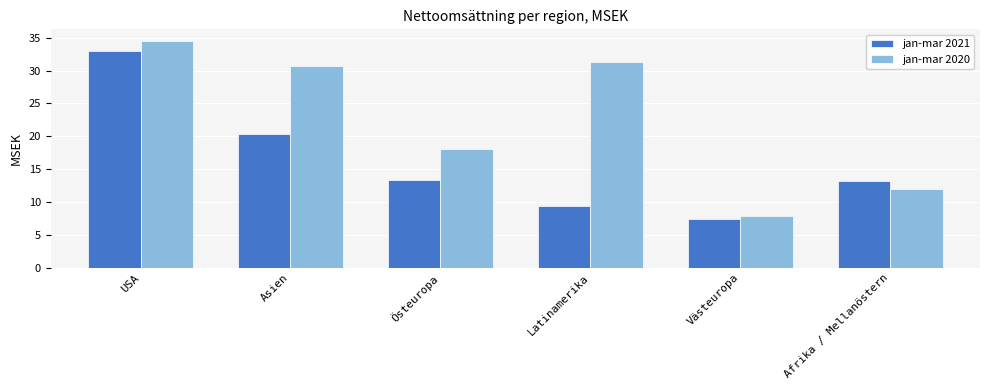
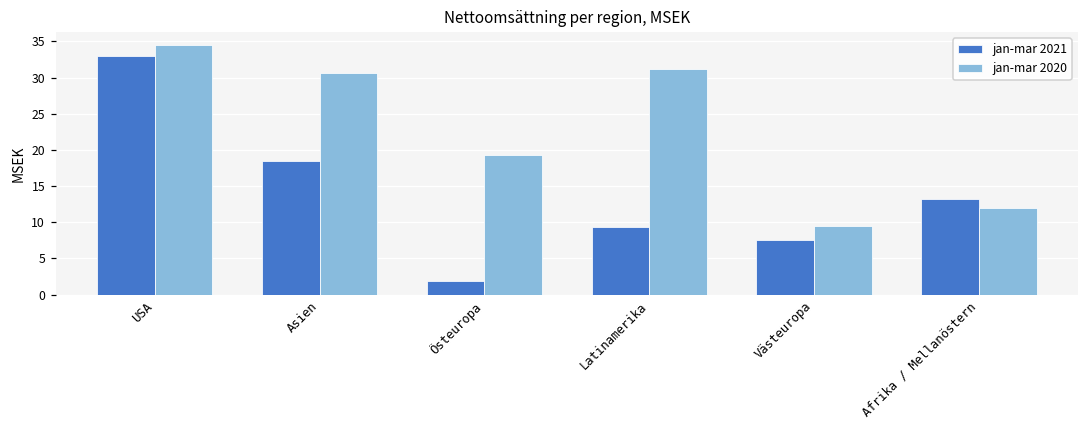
jan-mar 2021, Asien: 20 -> 18
jan-mar 2021, Östeuropa: 13 -> 2
jan-mar 2020, Östeuropa: 18 -> 19
jan-mar 2020, Västeuropa: 8 -> 10
